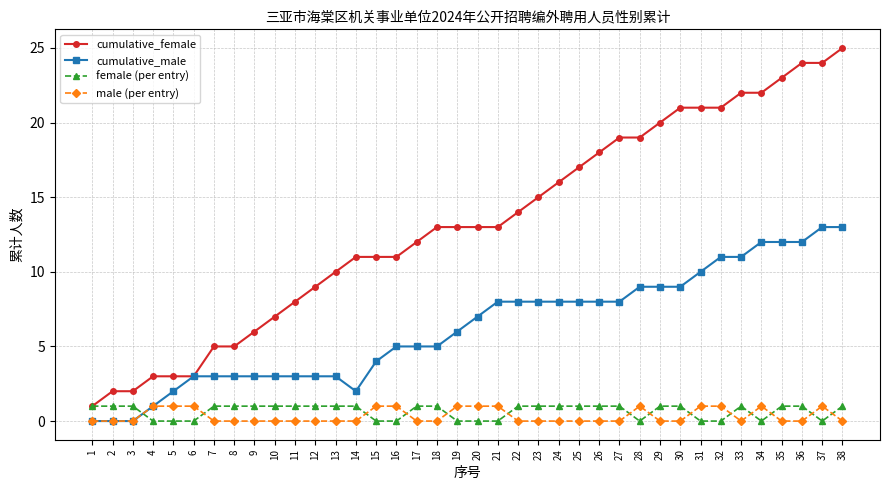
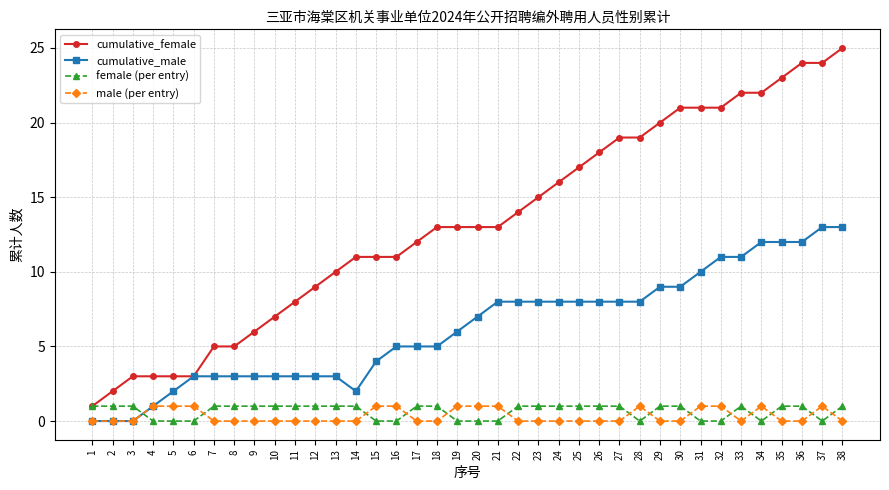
cumulative_female, 3: 2 -> 3
cumulative_male, 28: 9 -> 8
